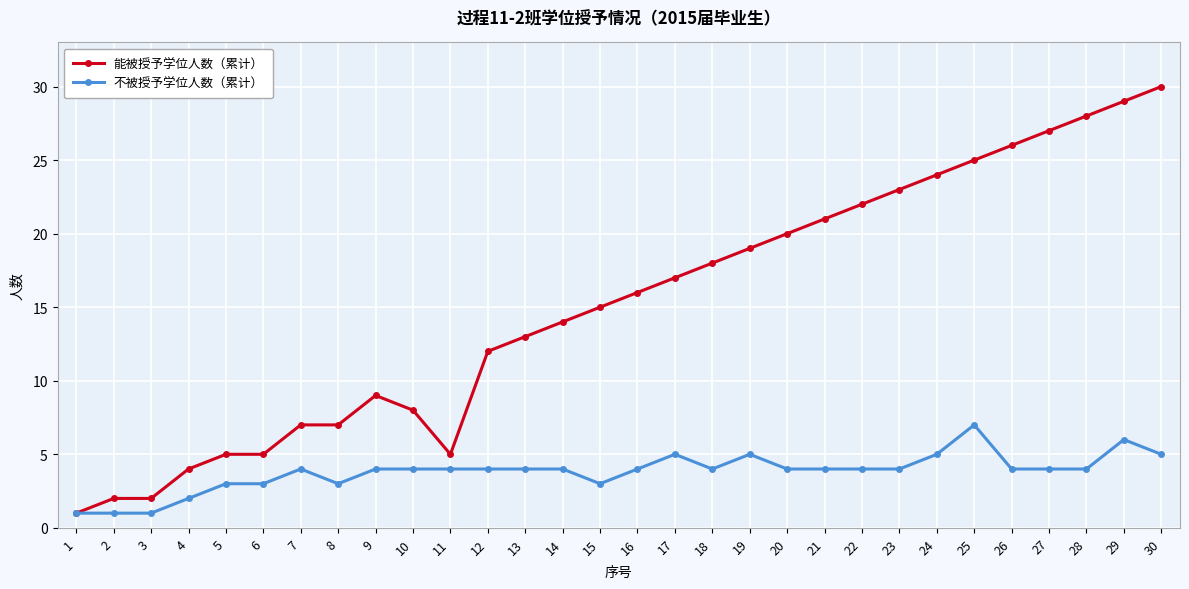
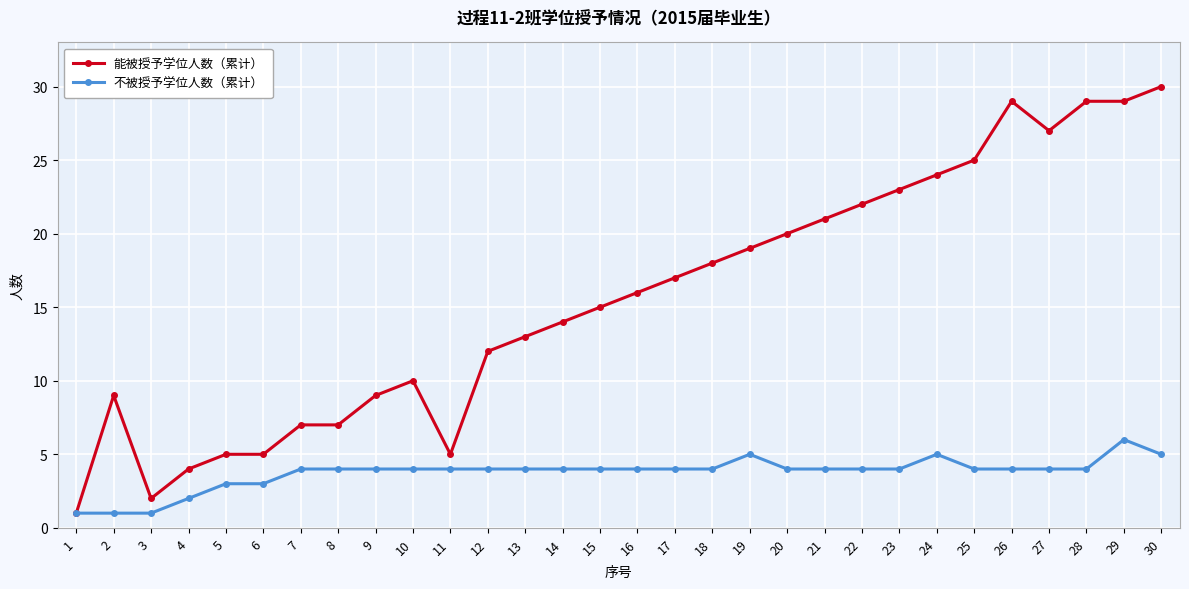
能被授予学位人数（累计）, 2: 2 -> 9
不被授予学位人数（累计）, 8: 3 -> 4
能被授予学位人数（累计）, 10: 8 -> 10
不被授予学位人数（累计）, 15: 3 -> 4
不被授予学位人数（累计）, 17: 5 -> 4
不被授予学位人数（累计）, 25: 7 -> 4
能被授予学位人数（累计）, 26: 26 -> 29
能被授予学位人数（累计）, 28: 28 -> 29
